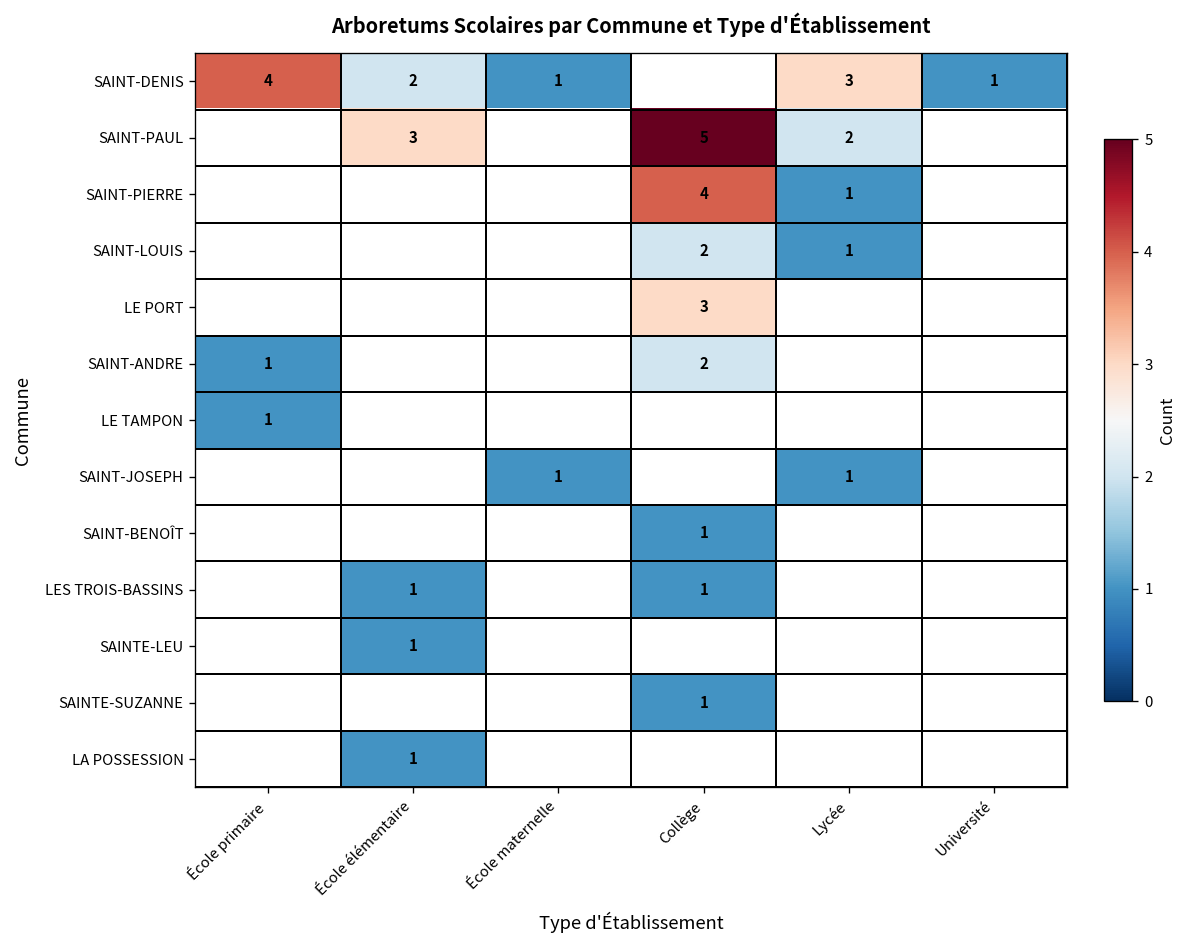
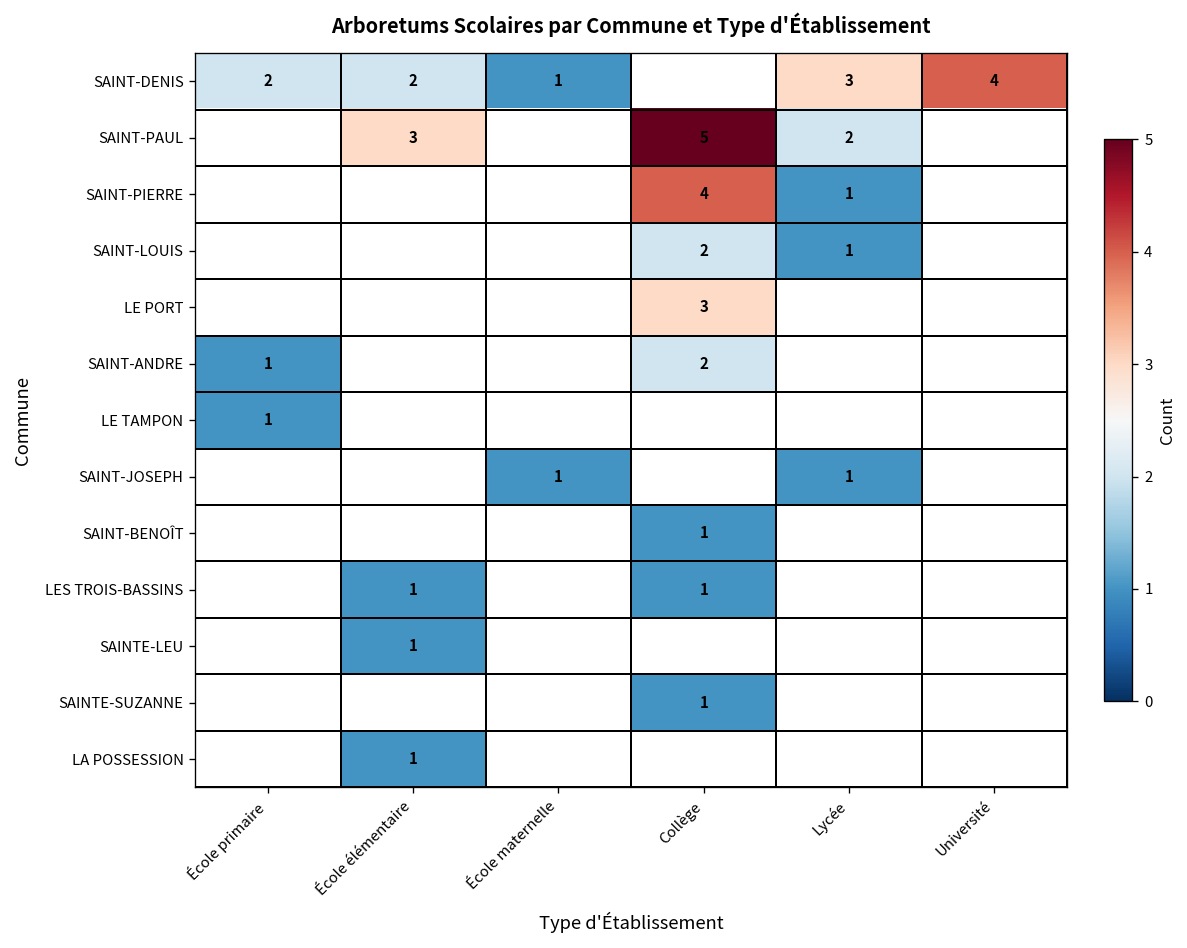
SAINT-DENIS, École primaire: 4 -> 2
SAINT-DENIS, Université: 1 -> 4
